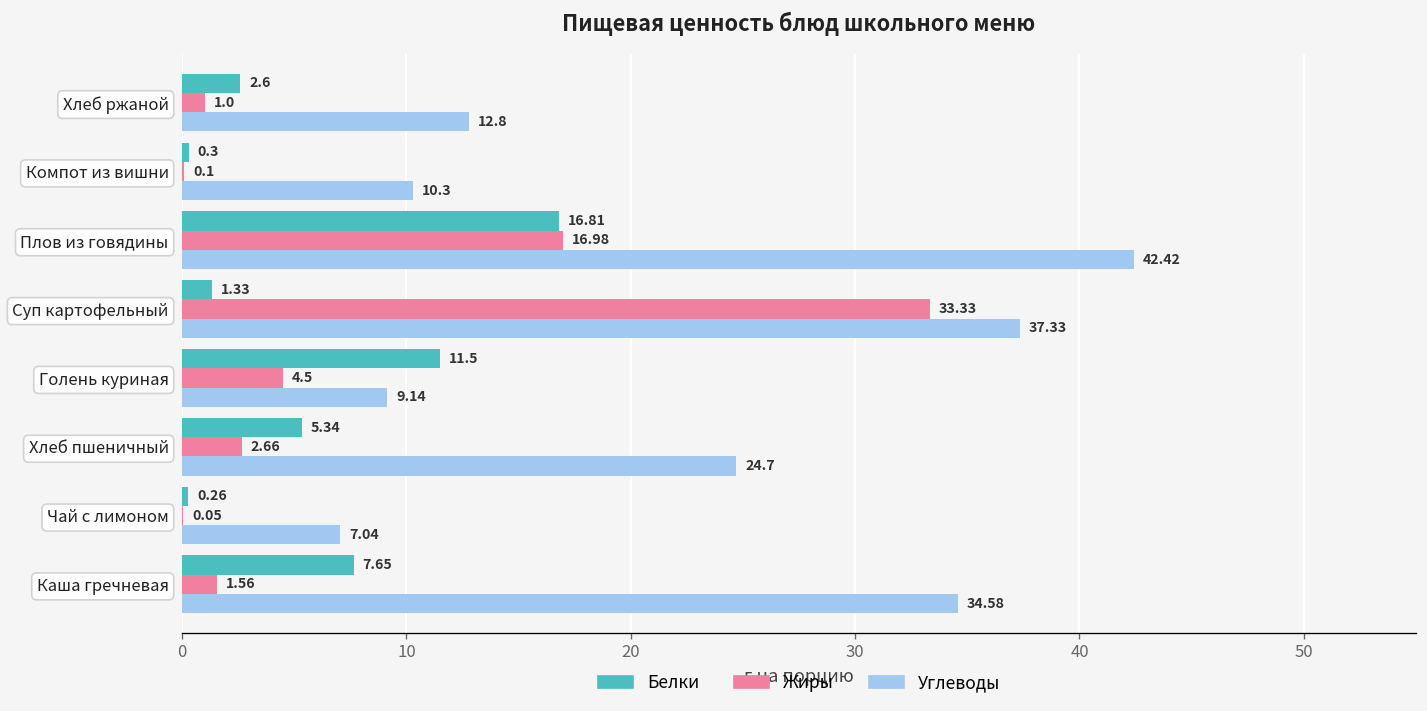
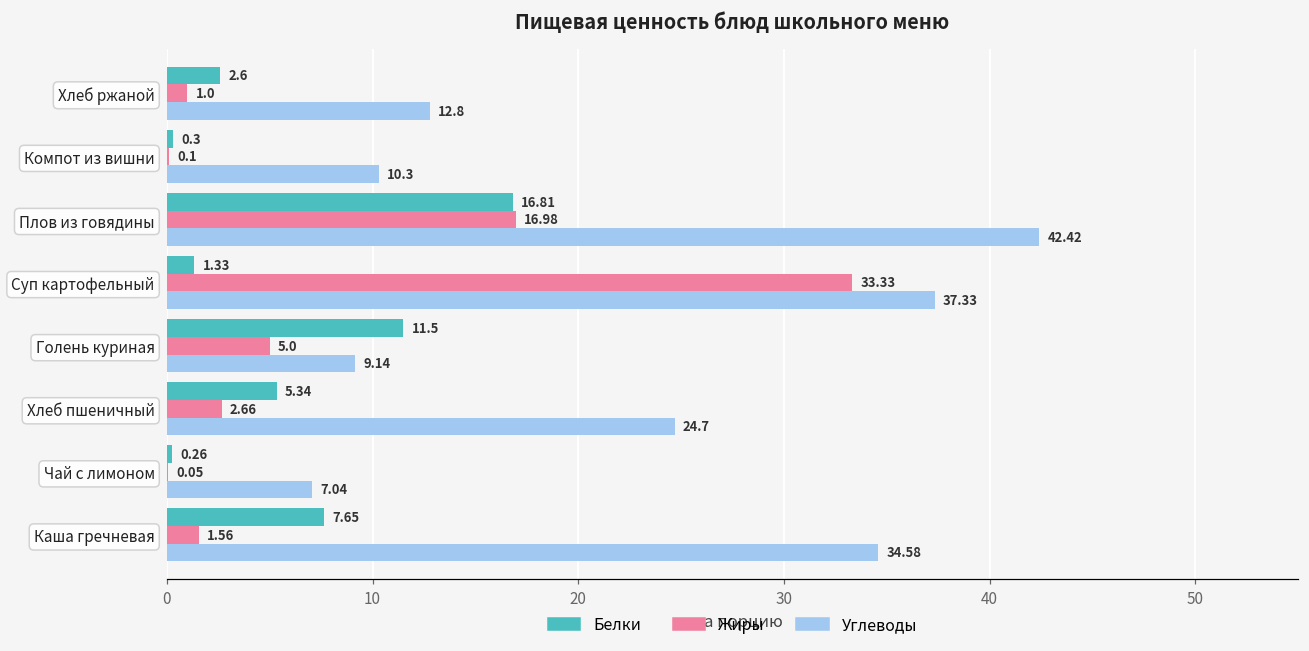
Жиры, Голень куриная: 4.5 -> 5.0
